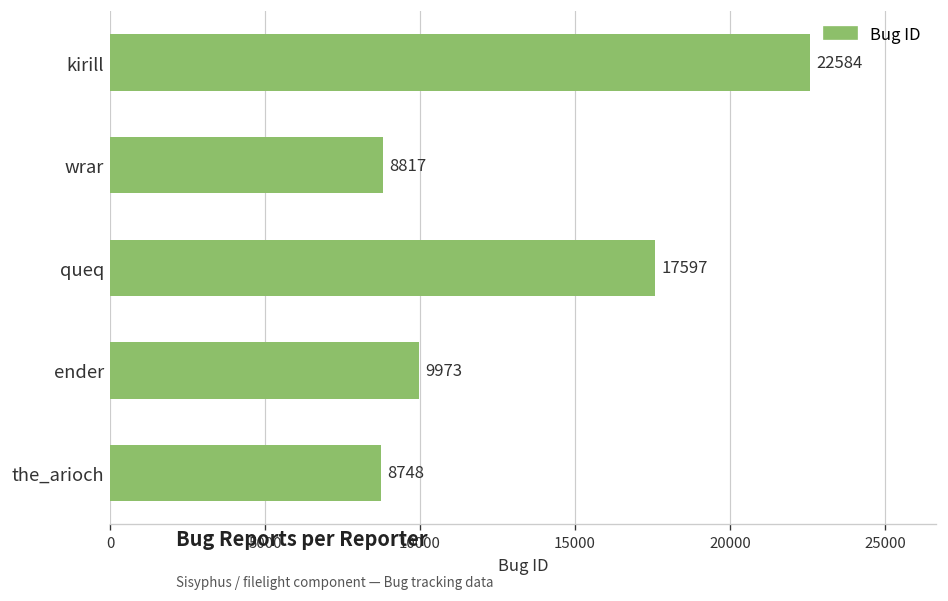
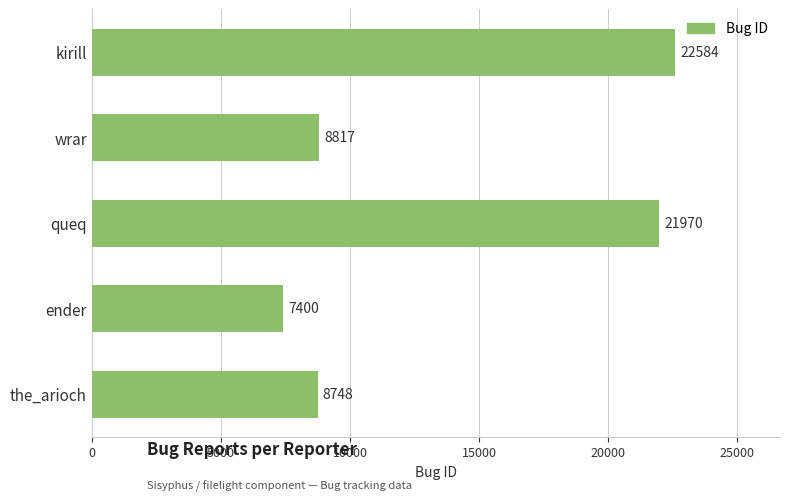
queq: 17597 -> 21970
ender: 9973 -> 7400
